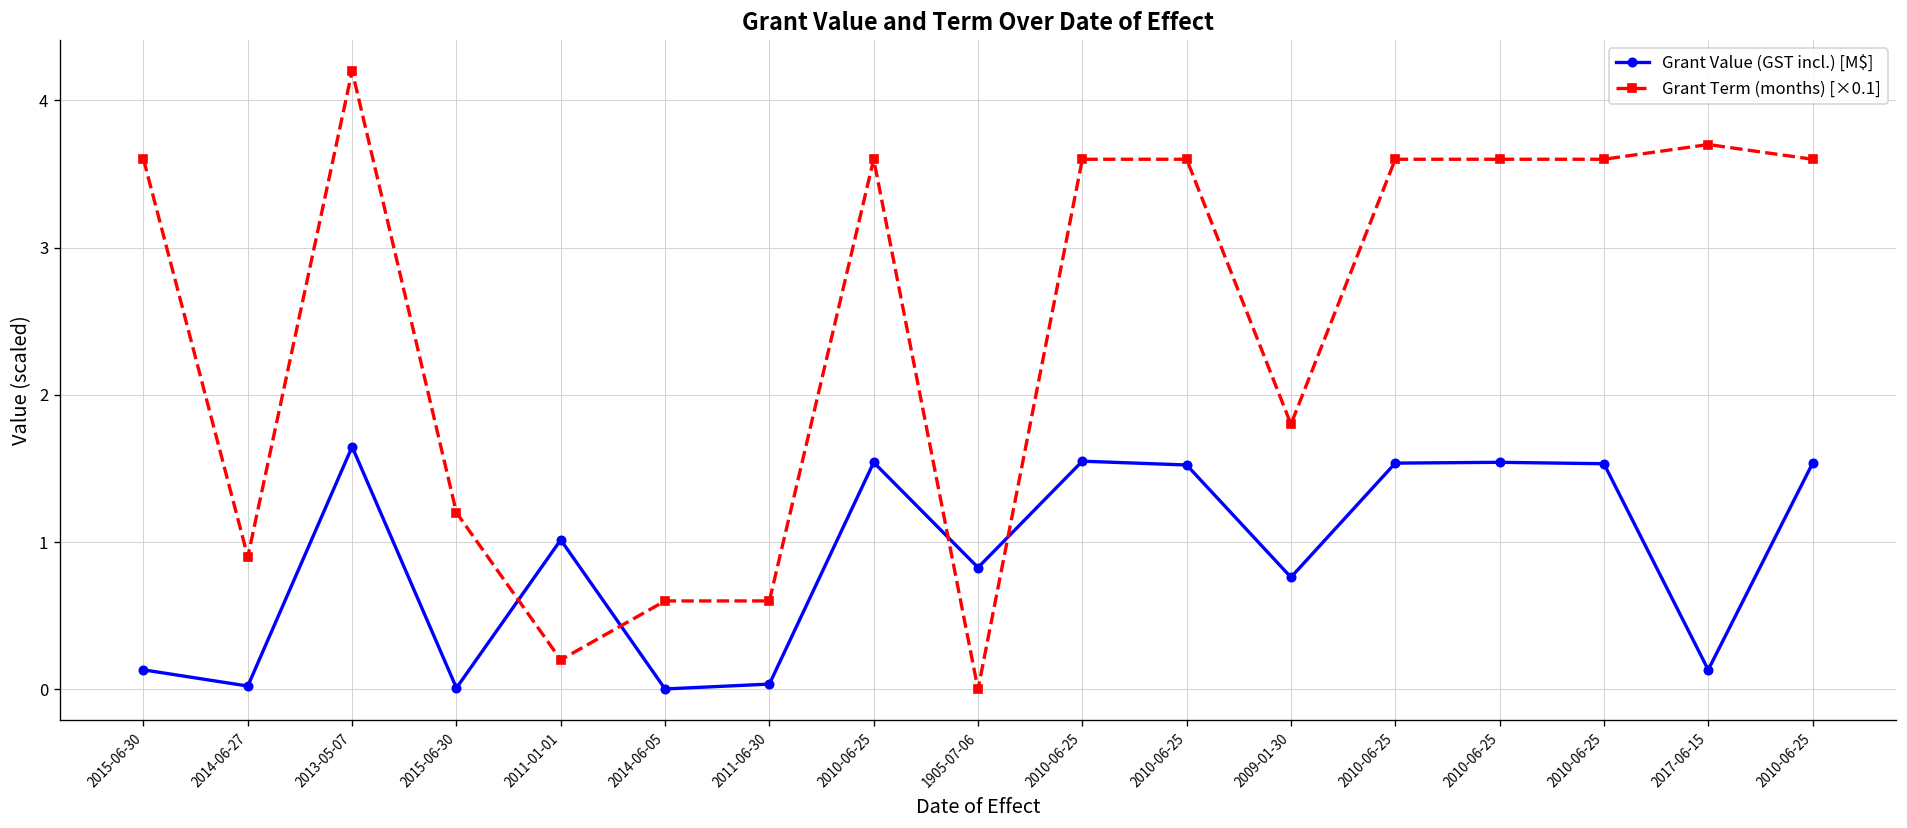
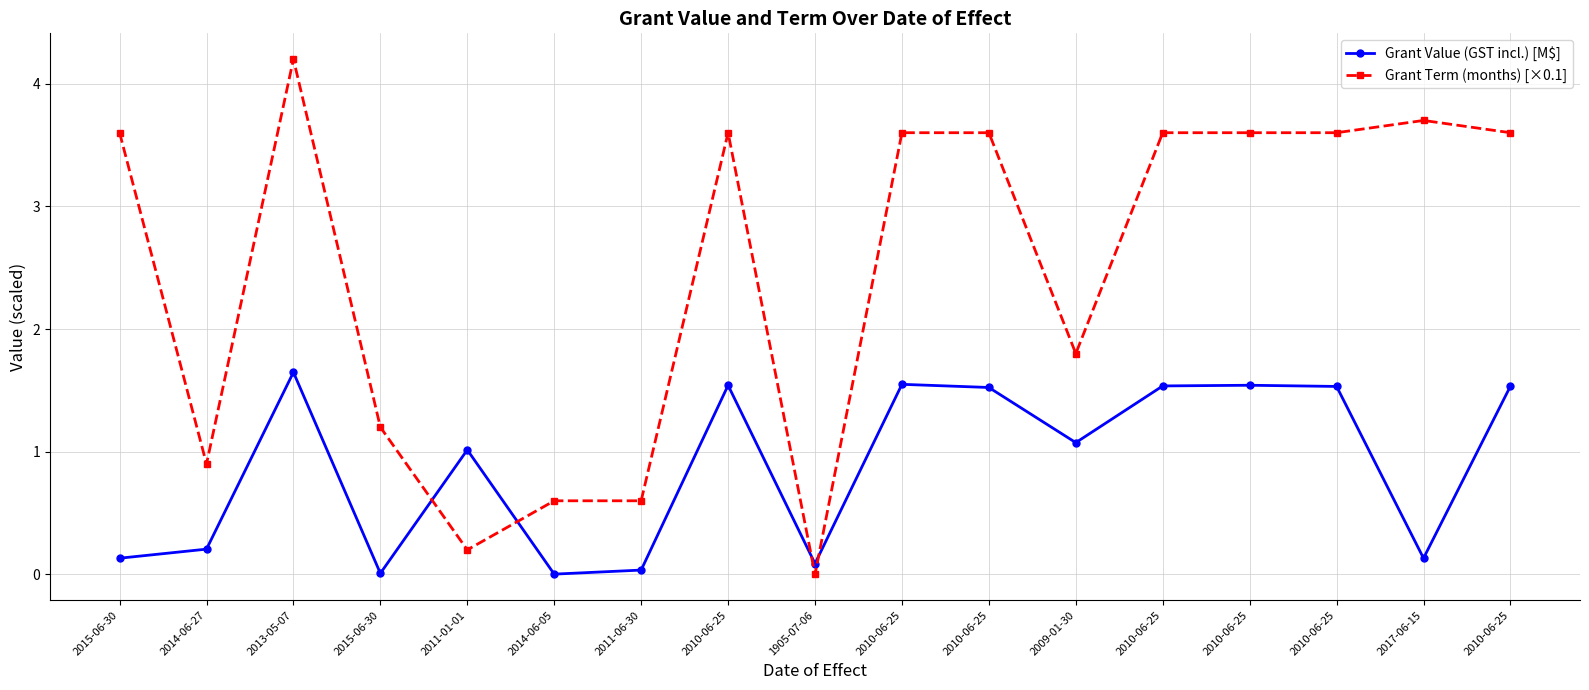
Grant Value (GST incl.) [M$], 2014-06-27: 0.02 -> 0.21
Grant Value (GST incl.) [M$], 1905-07-06: 0.83 -> 0.09
Grant Value (GST incl.) [M$], 2009-01-30: 0.76 -> 1.07
